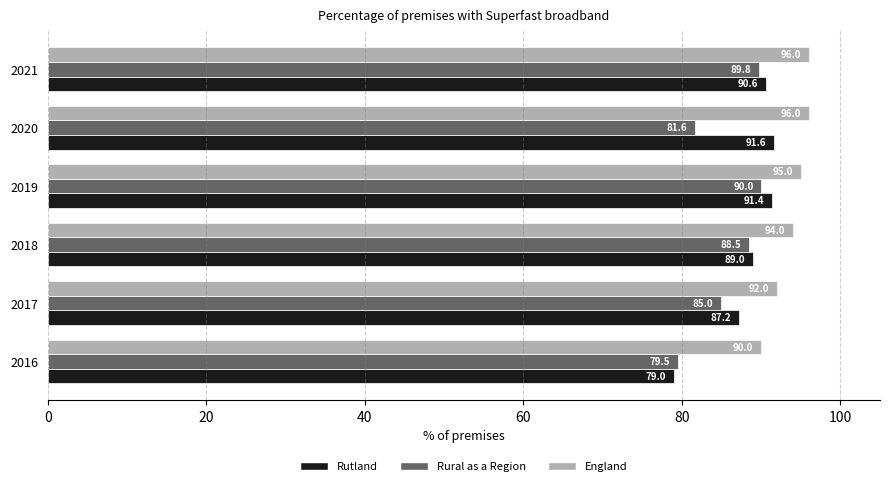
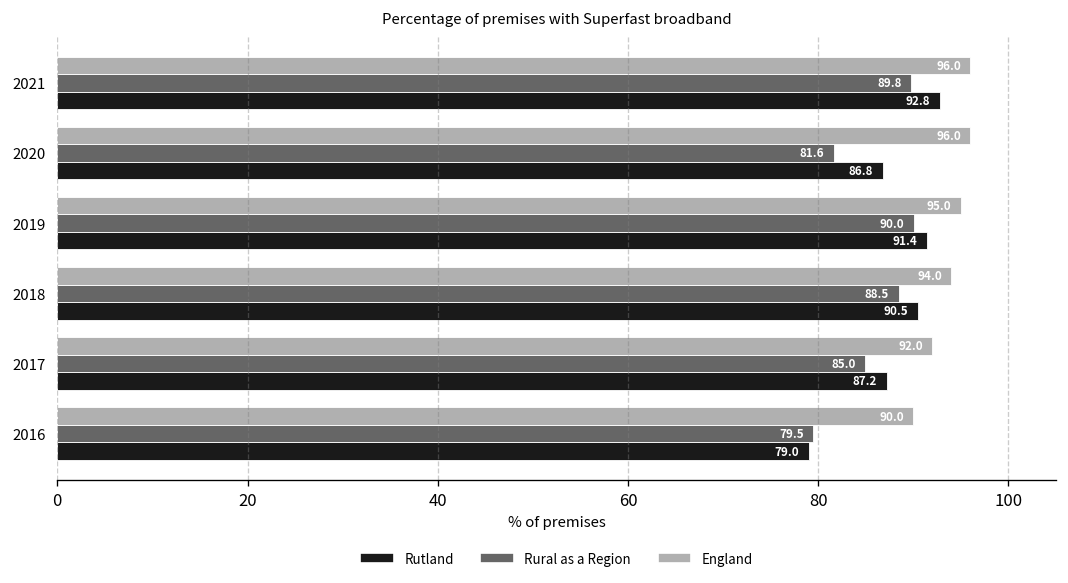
Rutland, 2021: 90.6 -> 92.8
Rutland, 2020: 91.6 -> 86.8
Rutland, 2018: 89.0 -> 90.5
